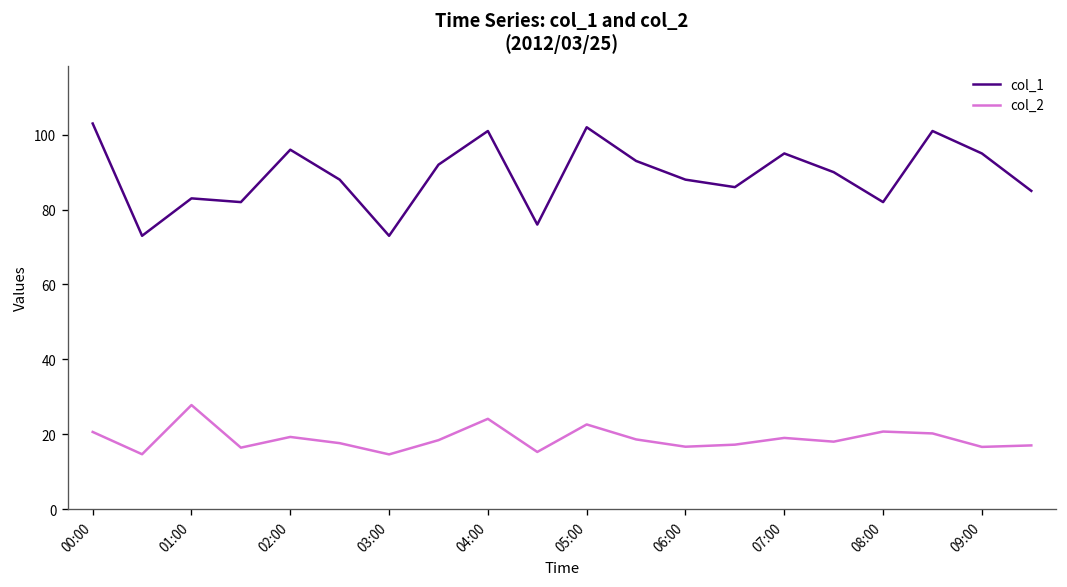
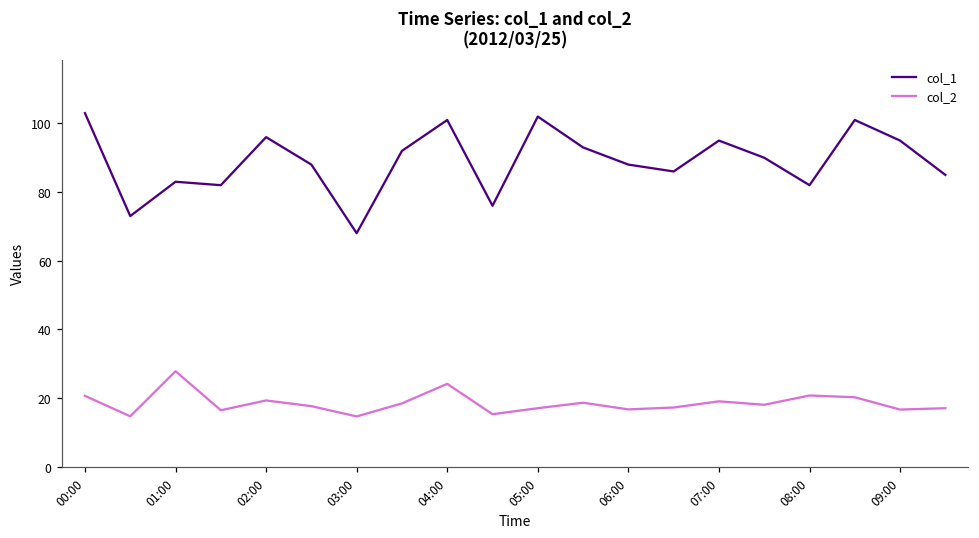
col_1, 03:00: 73 -> 68
col_2, 05:00: 23 -> 17
